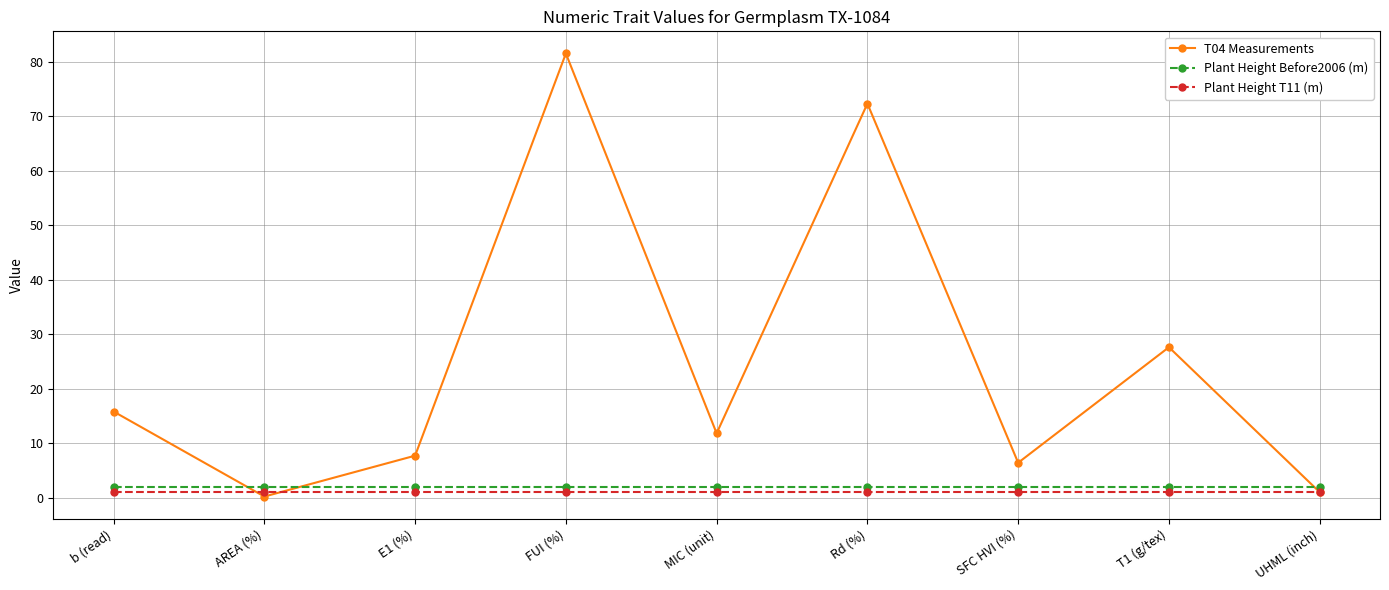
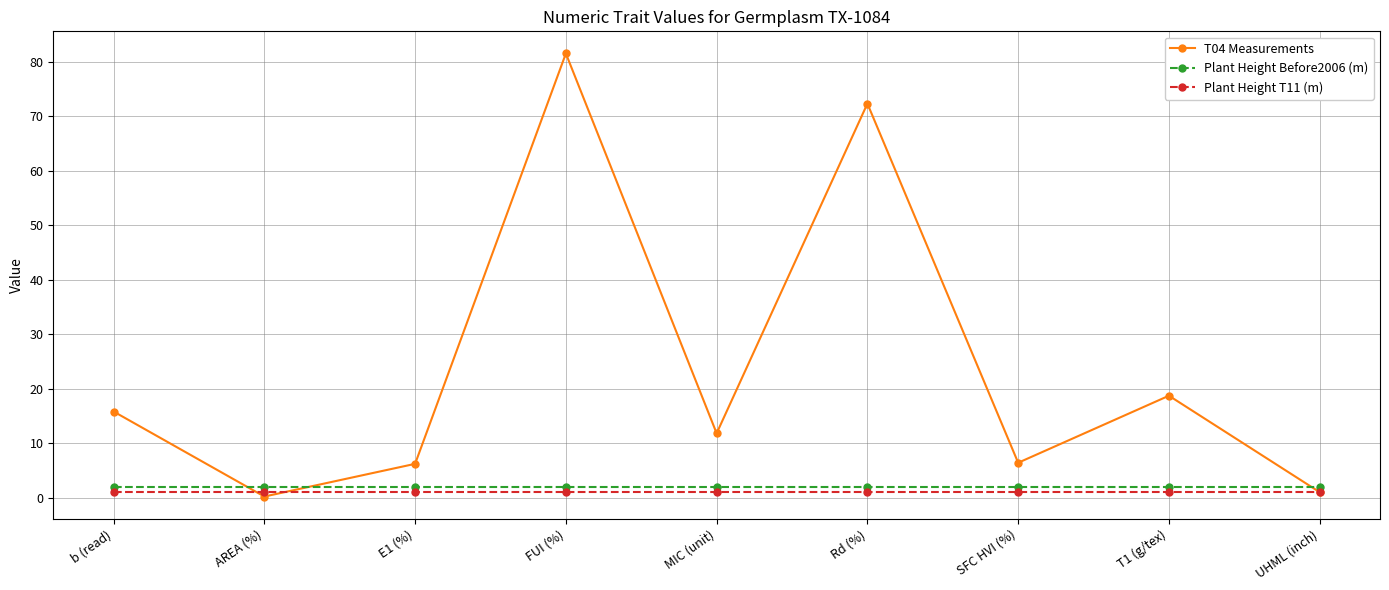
T04 Measurements, E1 (%): 8 -> 6
T04 Measurements, T1 (g/tex): 28 -> 19
